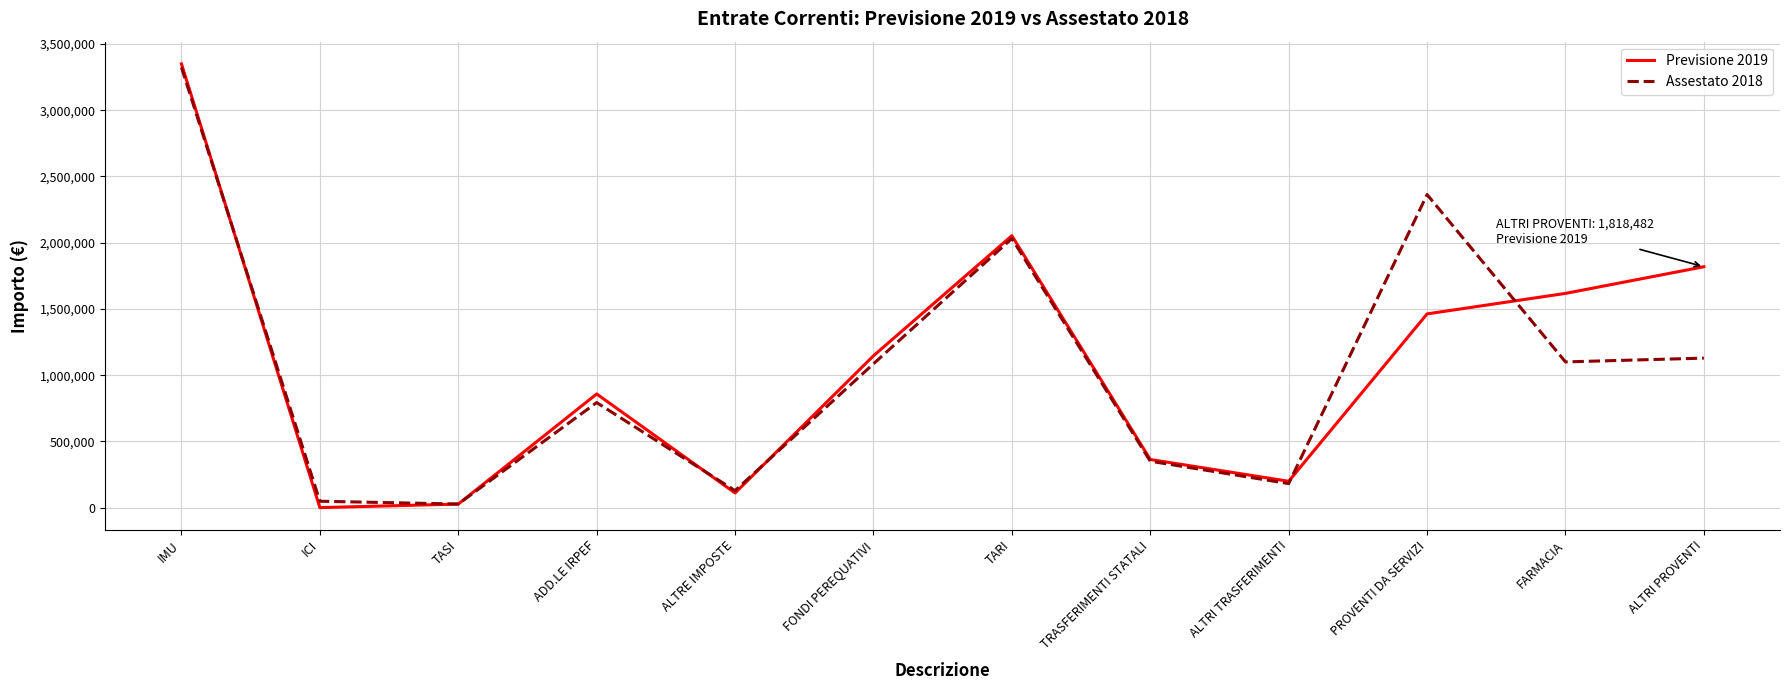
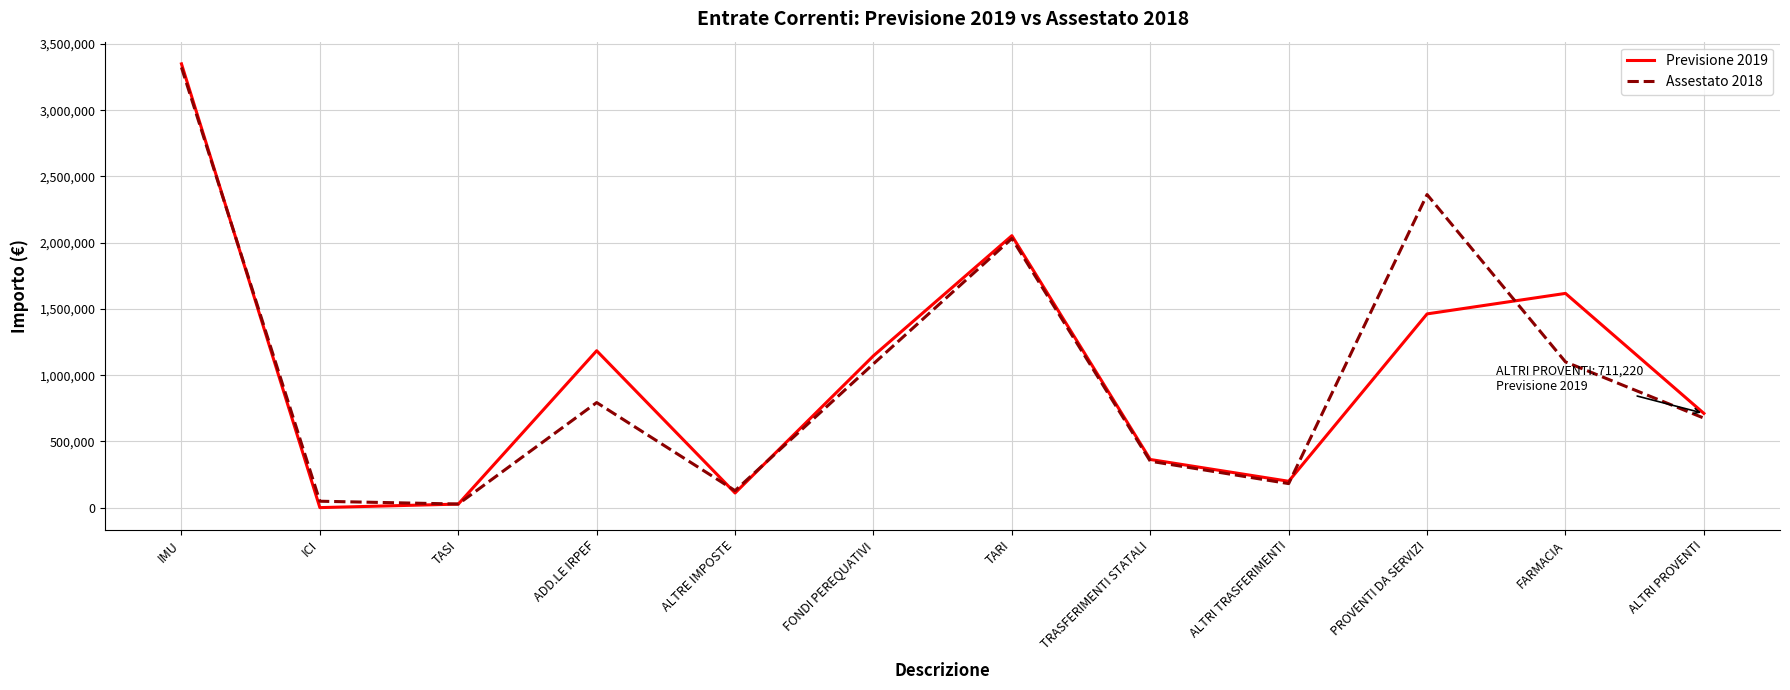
Previsione 2019, ADD.LE IRPEF: 860,000 -> 1,180,000
Previsione 2019, ALTRI PROVENTI: 1,818,482 -> 711,220
Assestato 2018, ALTRI PROVENTI: 1,130,000 -> 680,000
